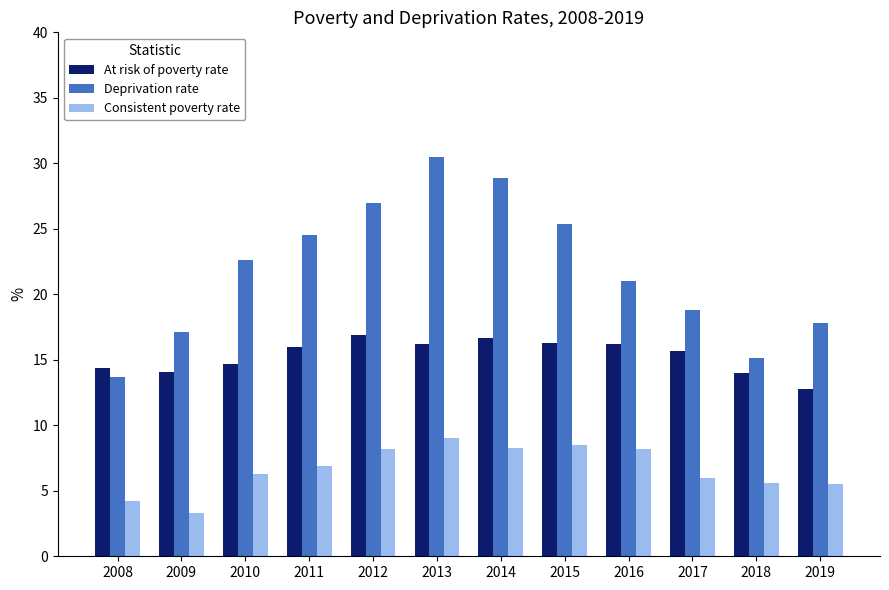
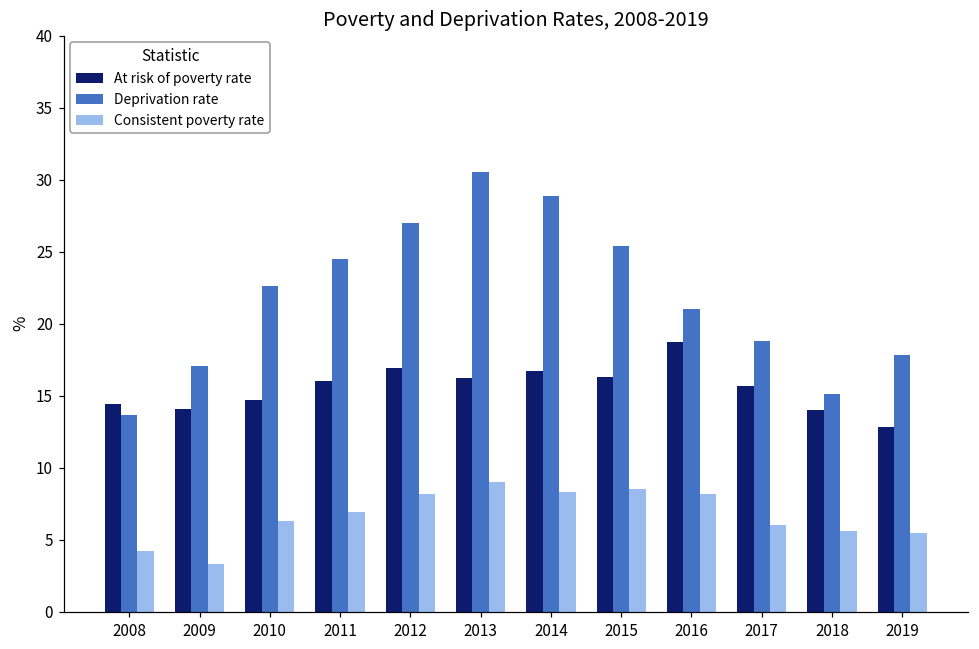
At risk of poverty rate, 2016: 16.2 -> 18.7
